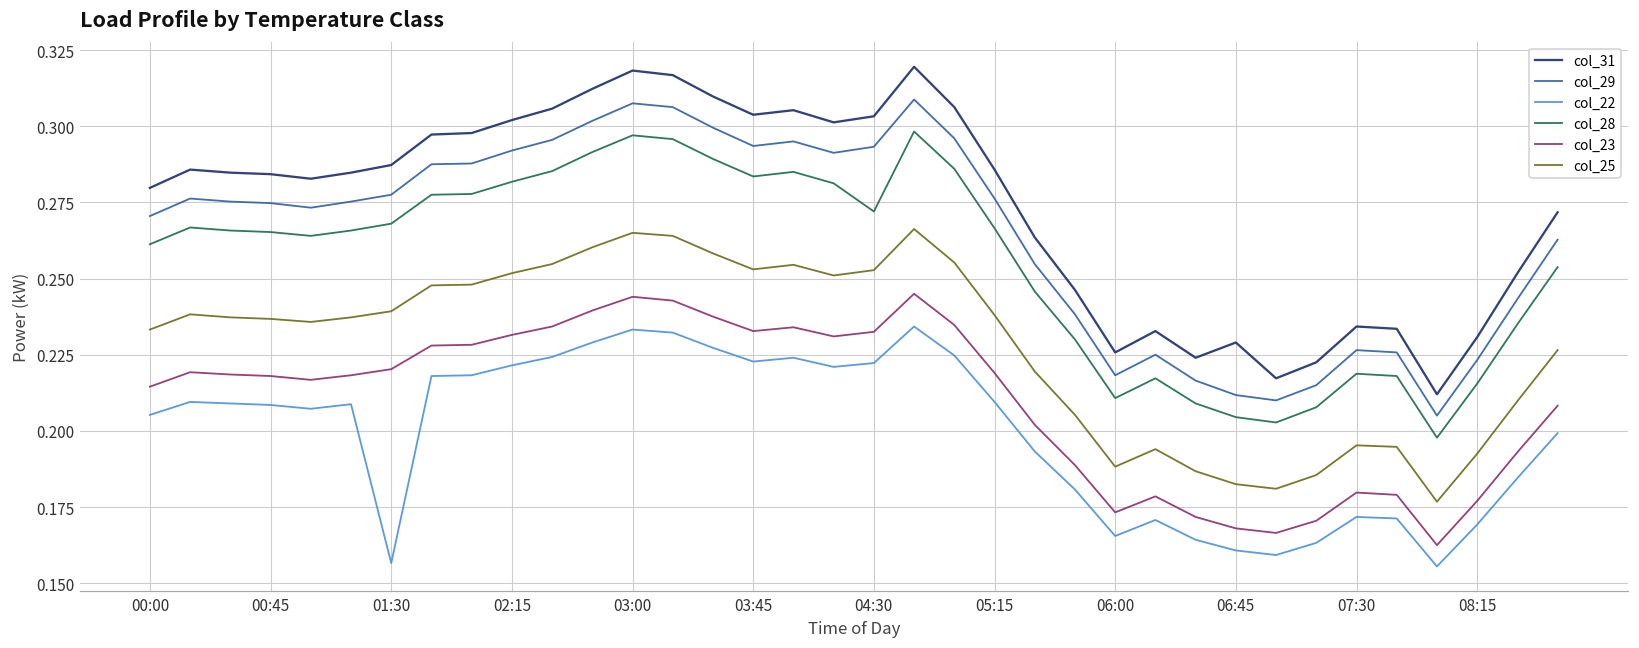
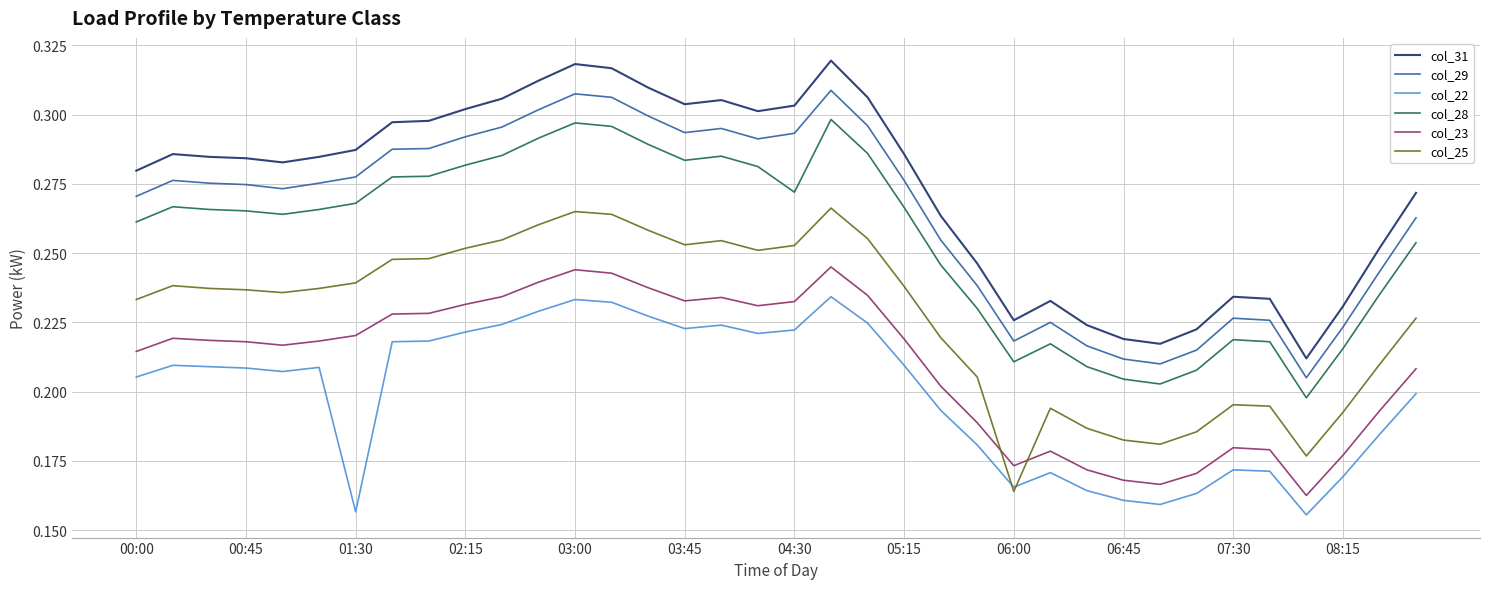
col_25, 06:00: 0.188 -> 0.164
col_31, 06:45: 0.229 -> 0.219
